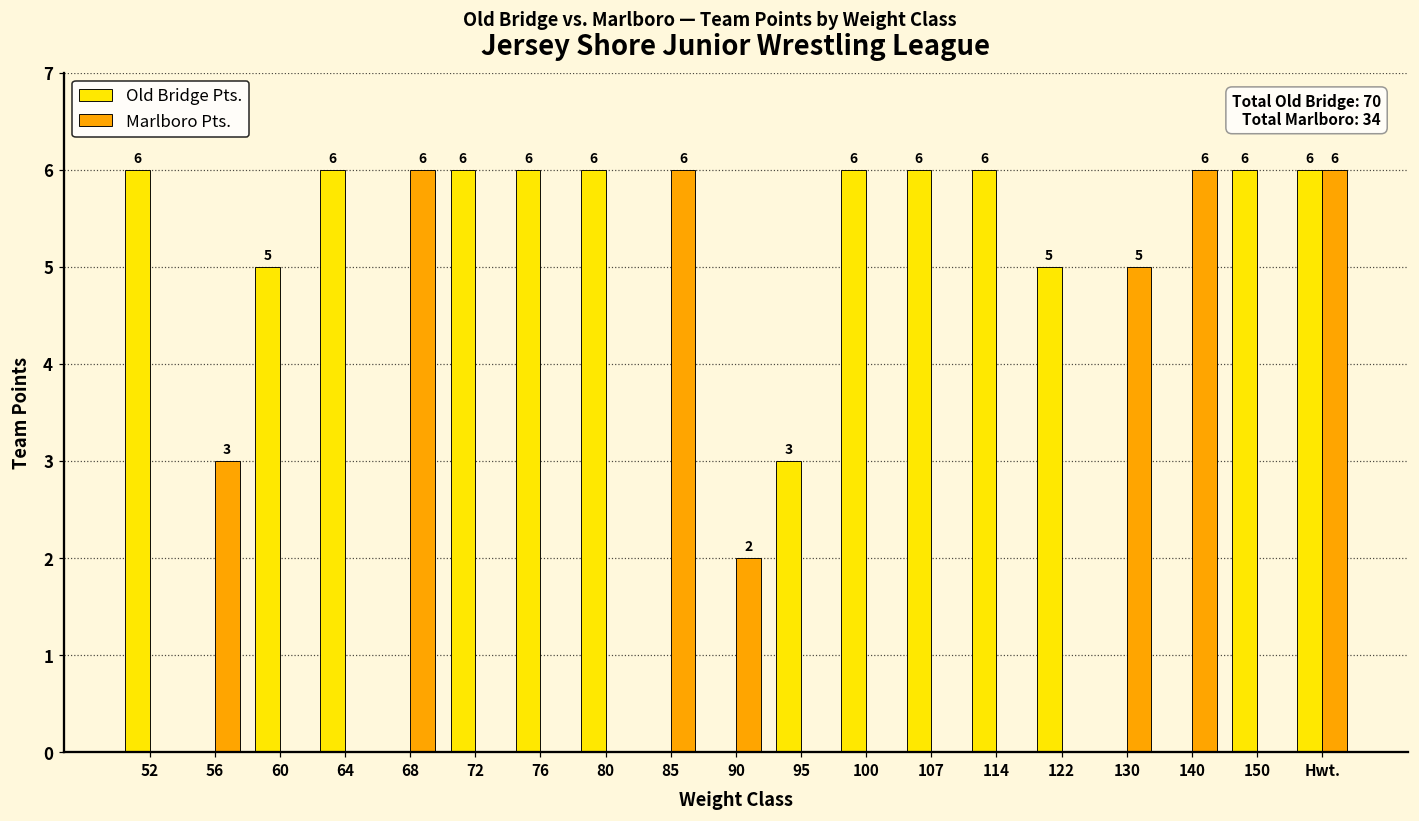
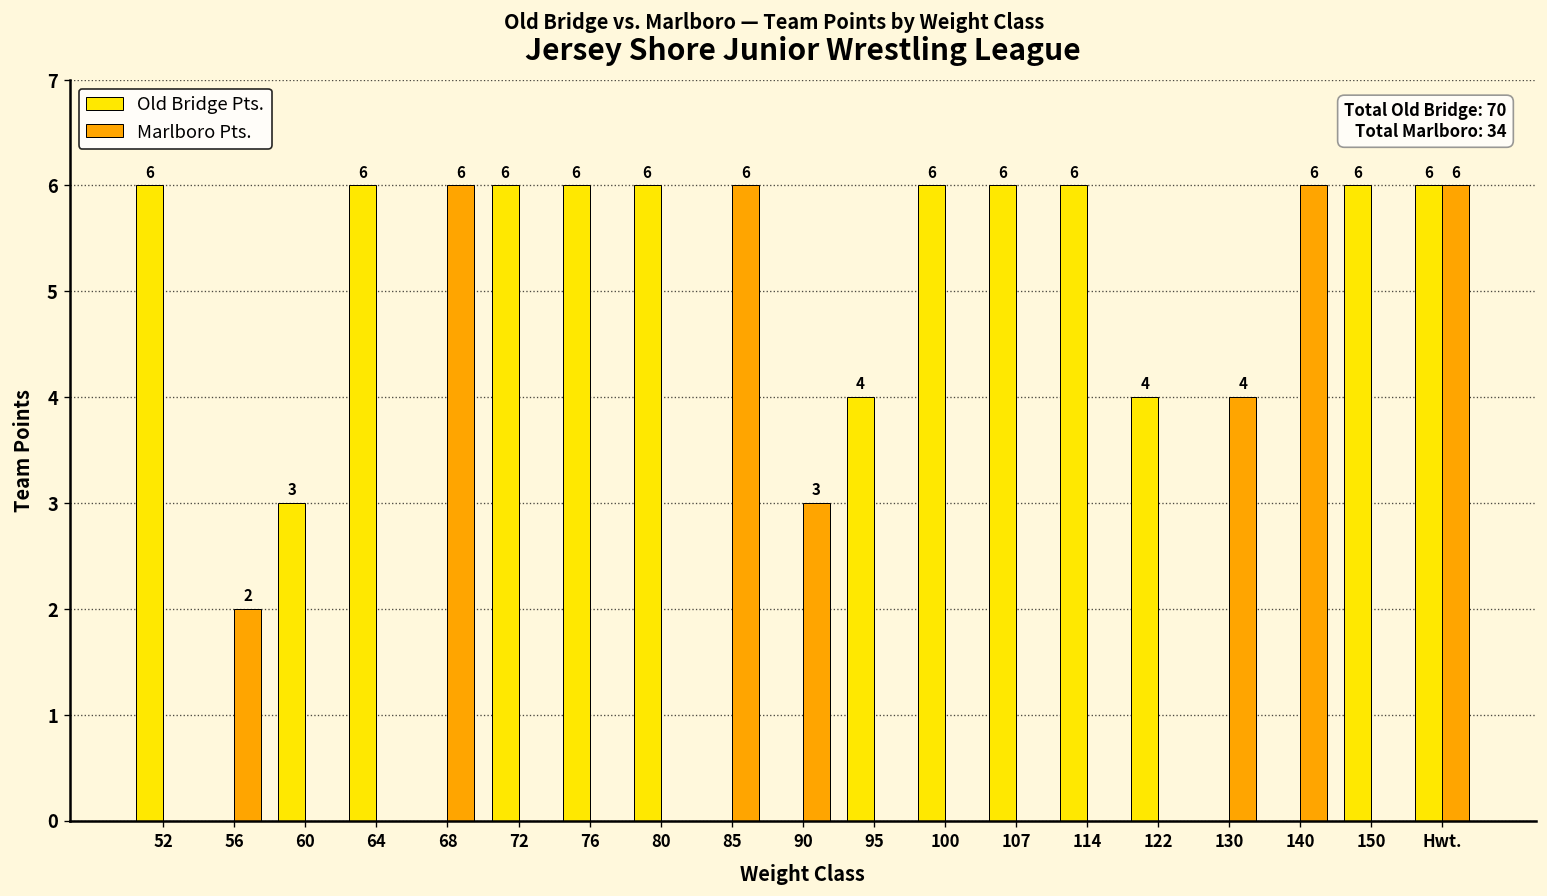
Marlboro Pts., 56: 3 -> 2
Old Bridge Pts., 60: 5 -> 3
Marlboro Pts., 90: 2 -> 3
Old Bridge Pts., 95: 3 -> 4
Old Bridge Pts., 122: 5 -> 4
Marlboro Pts., 130: 5 -> 4
